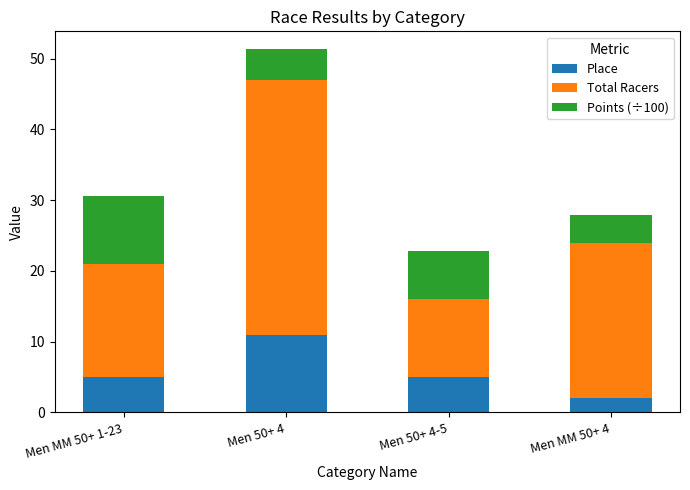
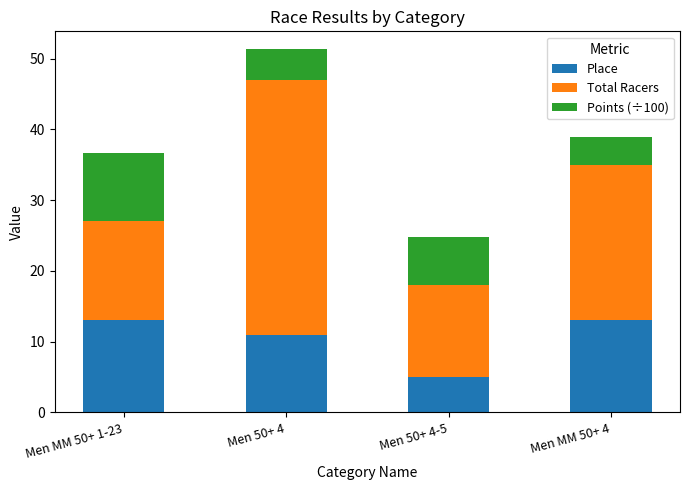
Place, Men MM 50+ 1-23: 5 -> 13
Total Racers, Men MM 50+ 1-23: 16 -> 14
Total Racers, Men 50+ 4-5: 11 -> 13
Place, Men MM 50+ 4: 2 -> 13
